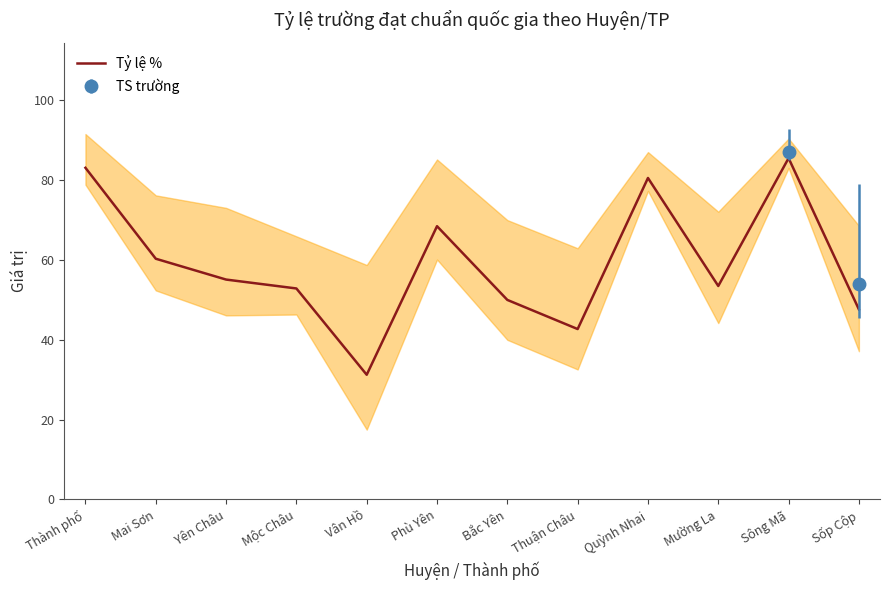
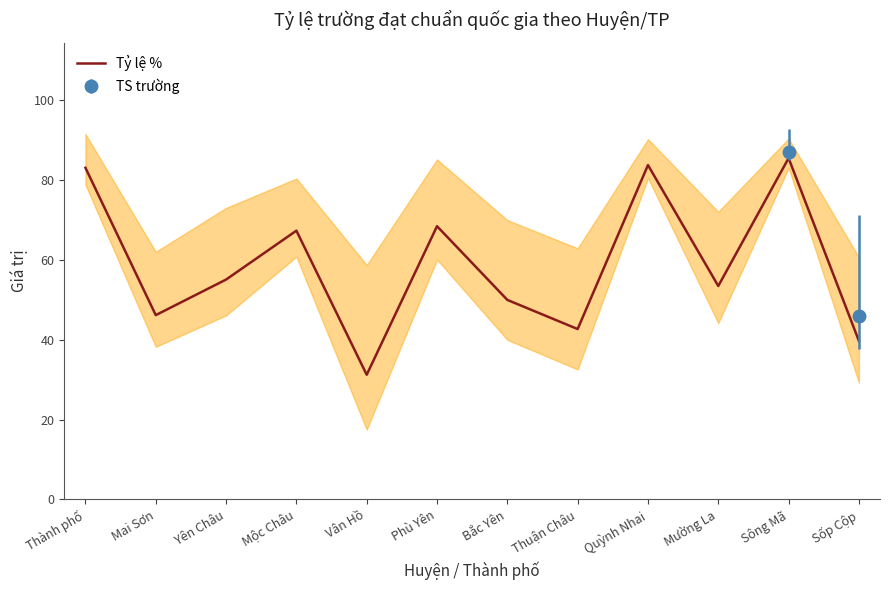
Tỷ lệ %, Mai Sơn: 60 -> 46
Tỷ lệ %, Mộc Châu: 53 -> 67
Tỷ lệ %, Quỳnh Nhai: 81 -> 84
Tỷ lệ %, Sốp Cộp: 48 -> 40
